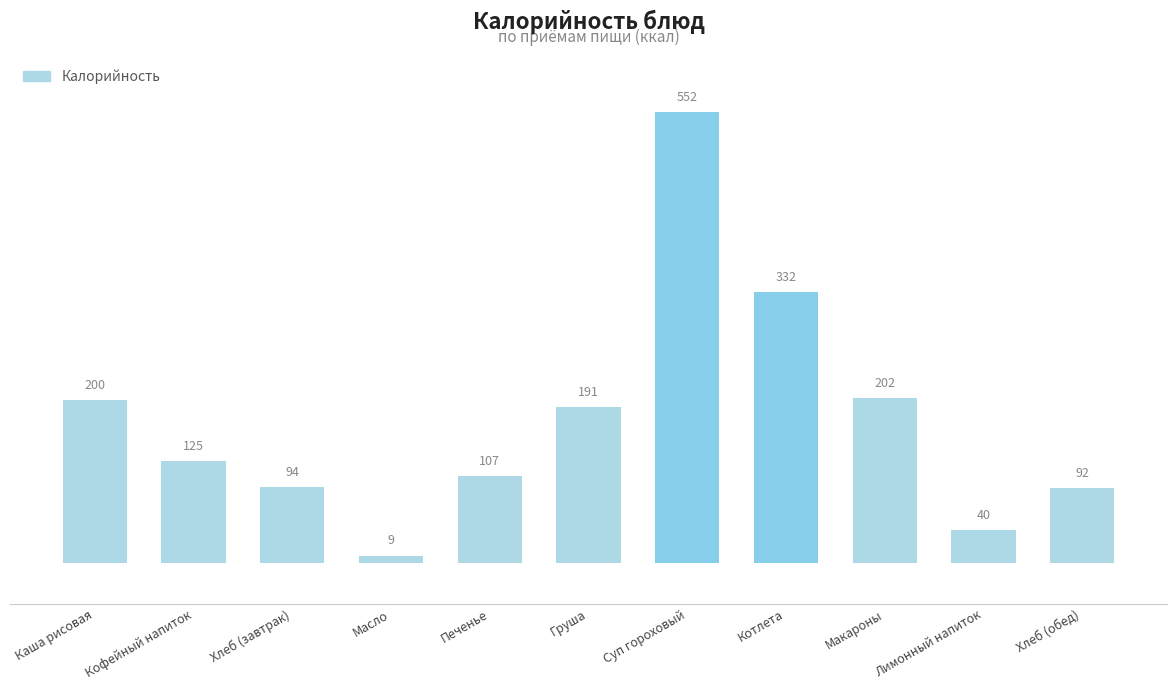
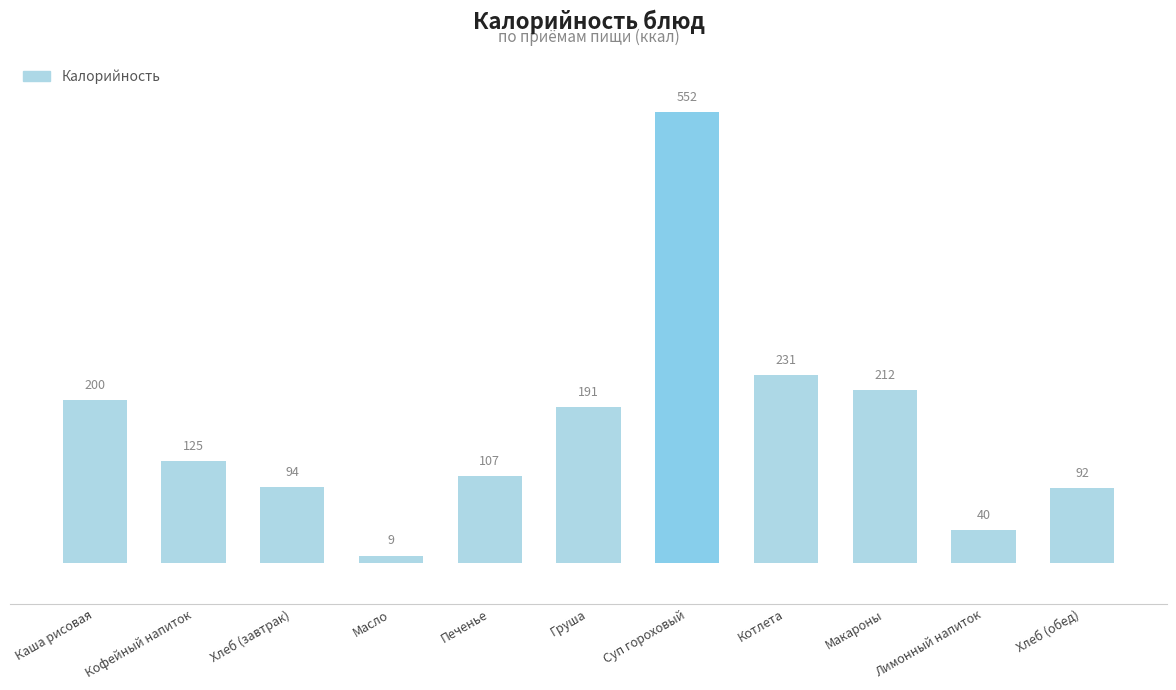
Котлета: 332 -> 231
Макароны: 202 -> 212
